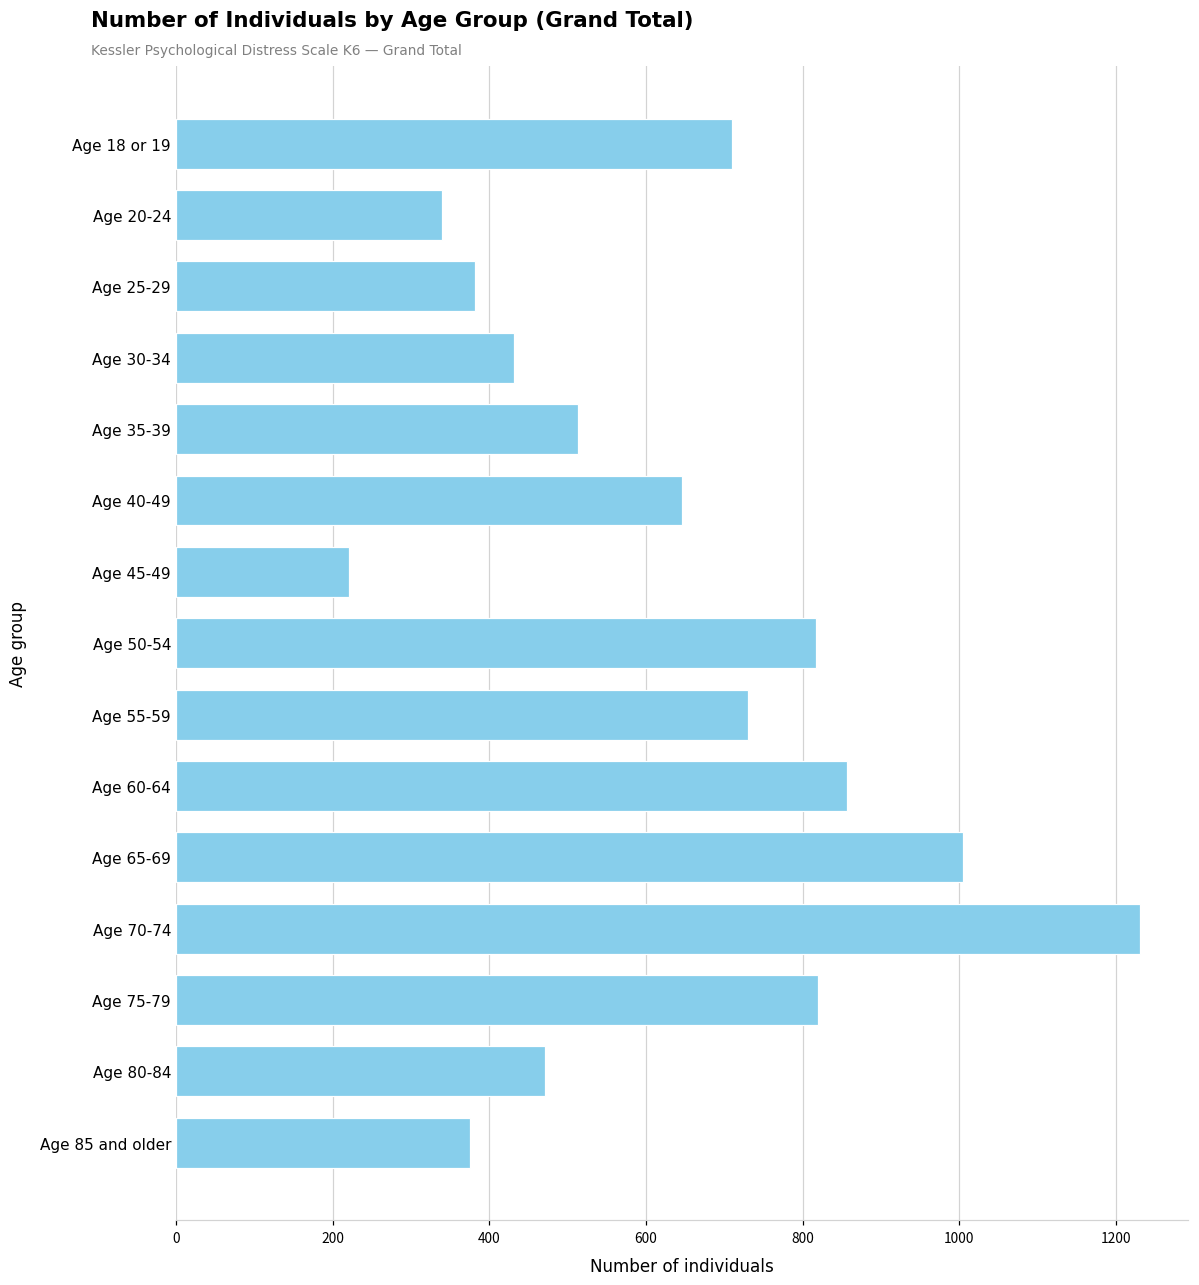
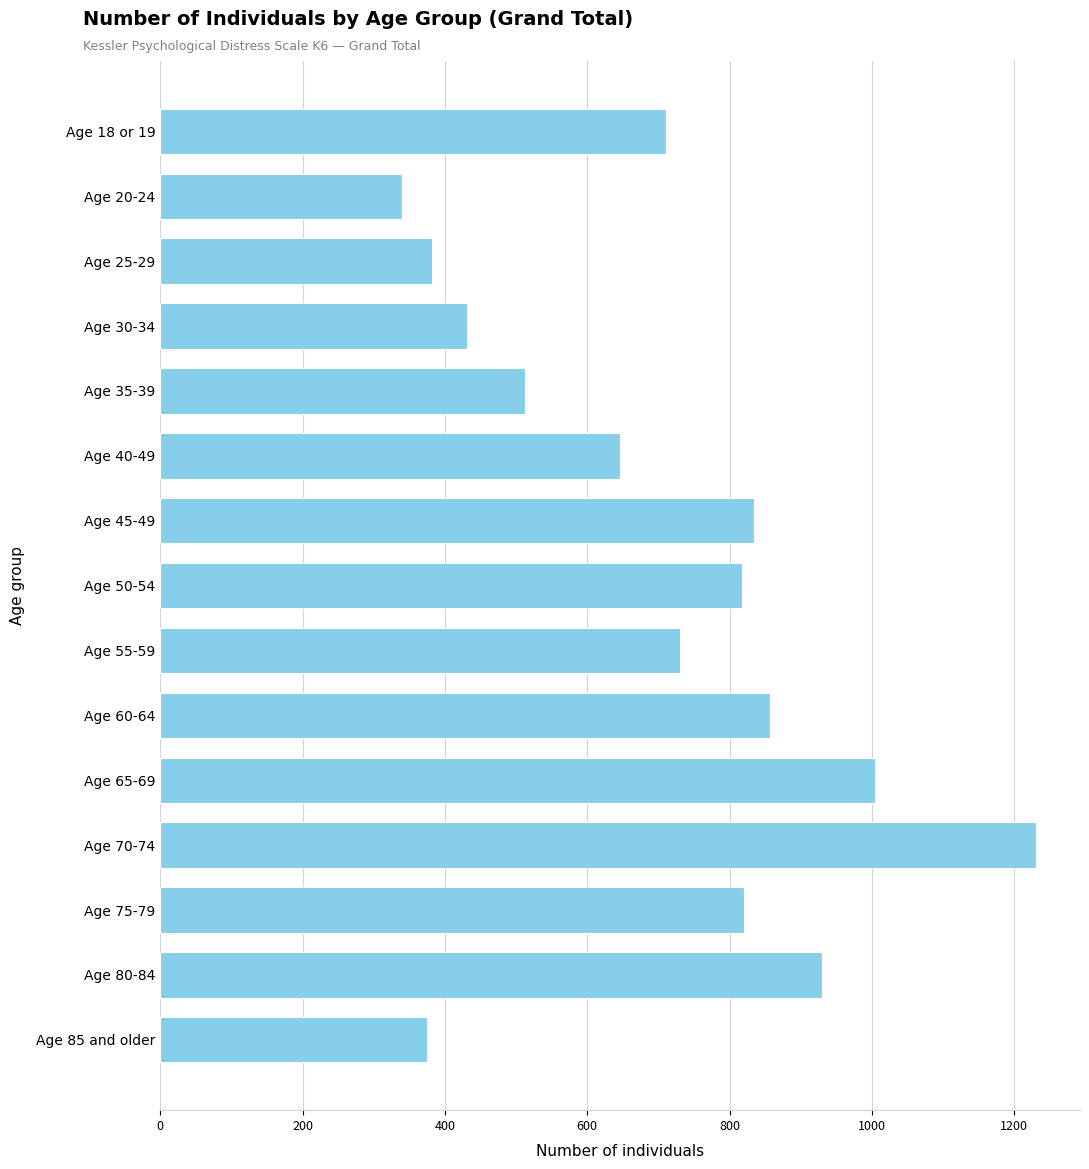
Age 45-49: 220 -> 830
Age 80-84: 470 -> 930
